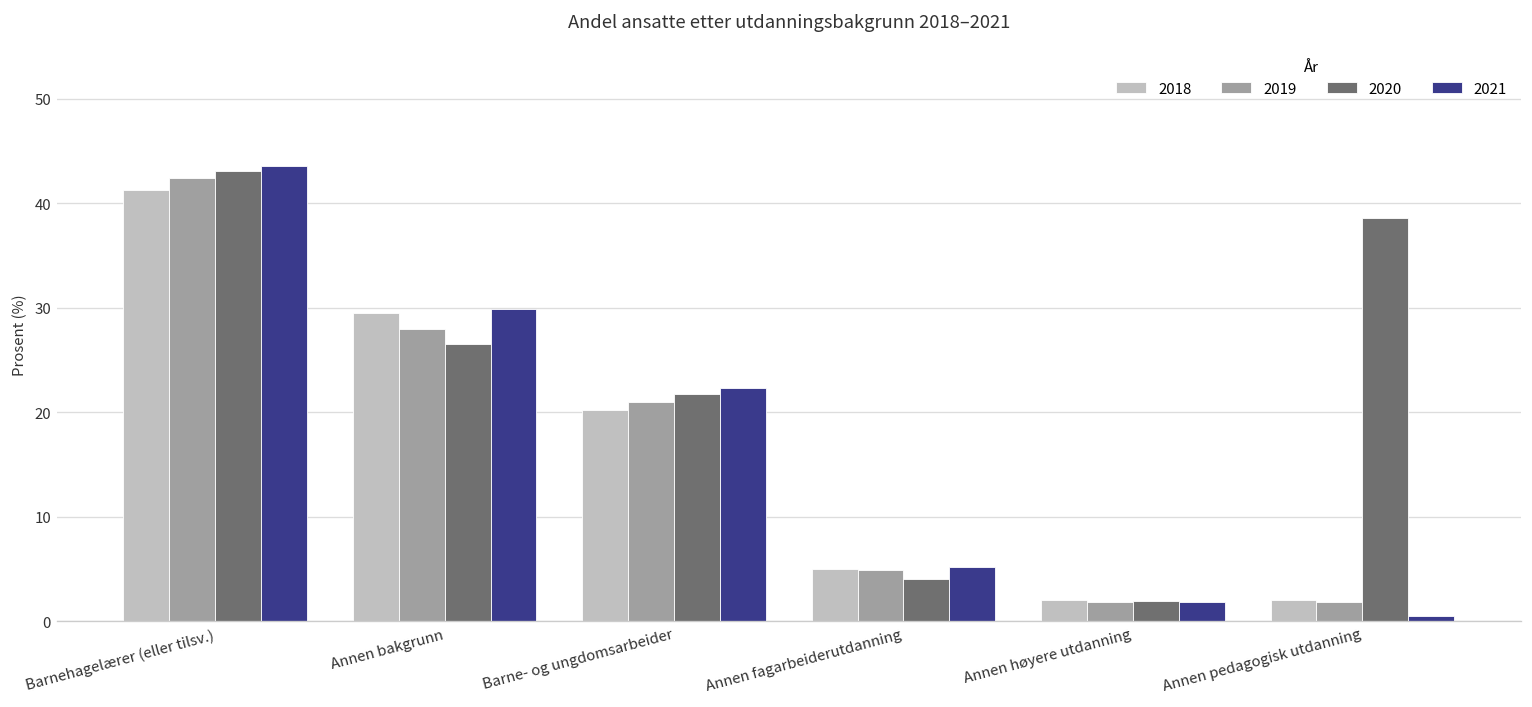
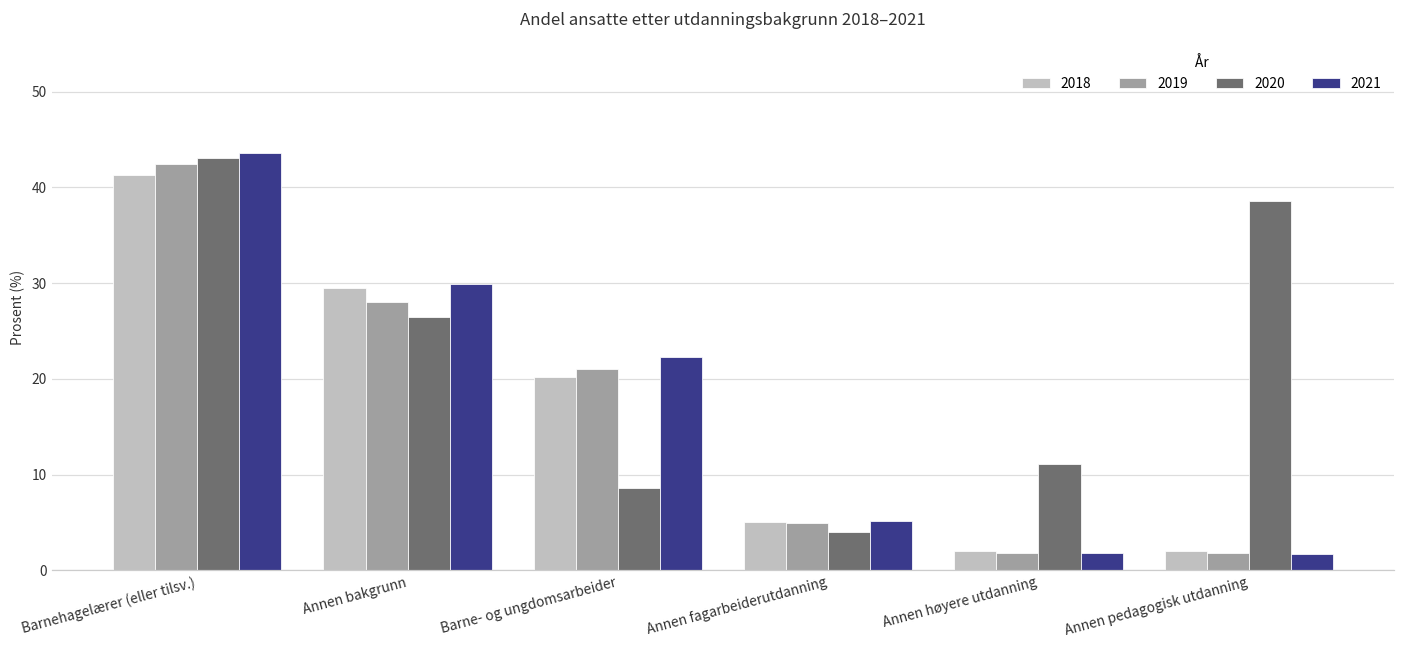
2020, Barne- og ungdomsarbeider: 22 -> 9
2020, Annen høyere utdanning: 2 -> 11
2021, Annen pedagogisk utdanning: 1 -> 2
